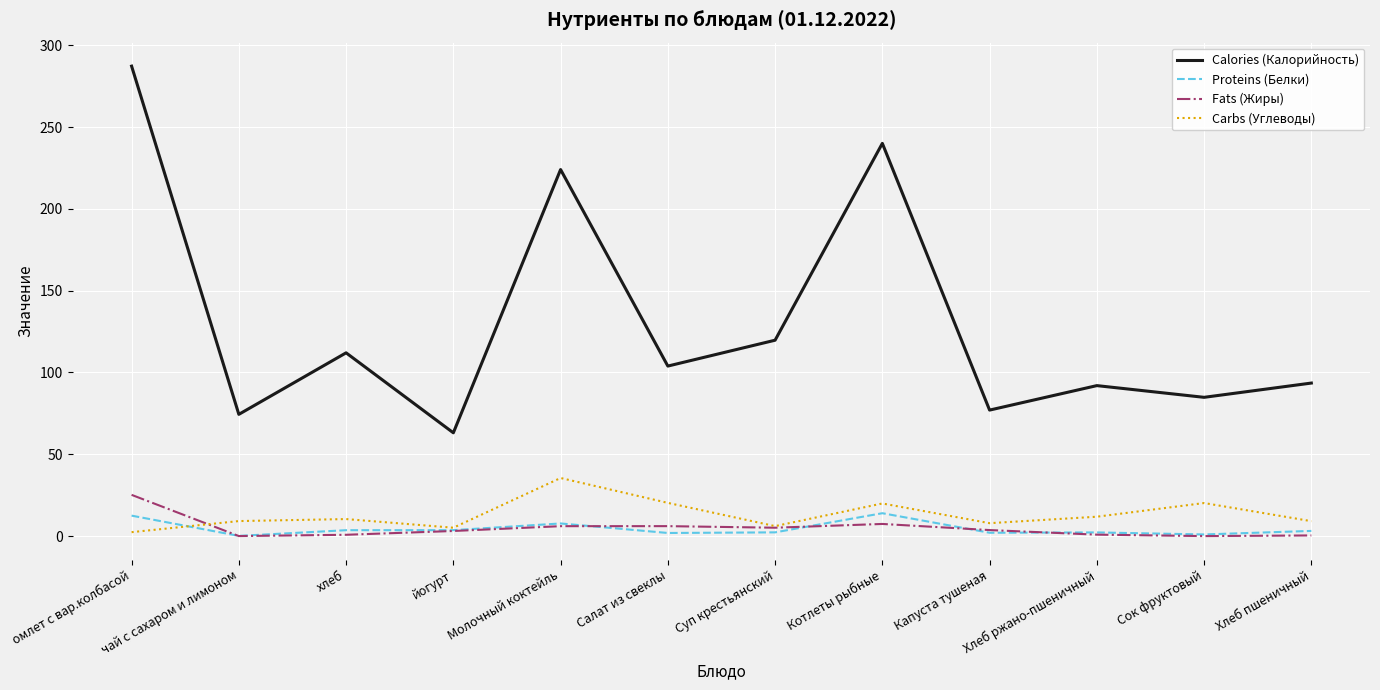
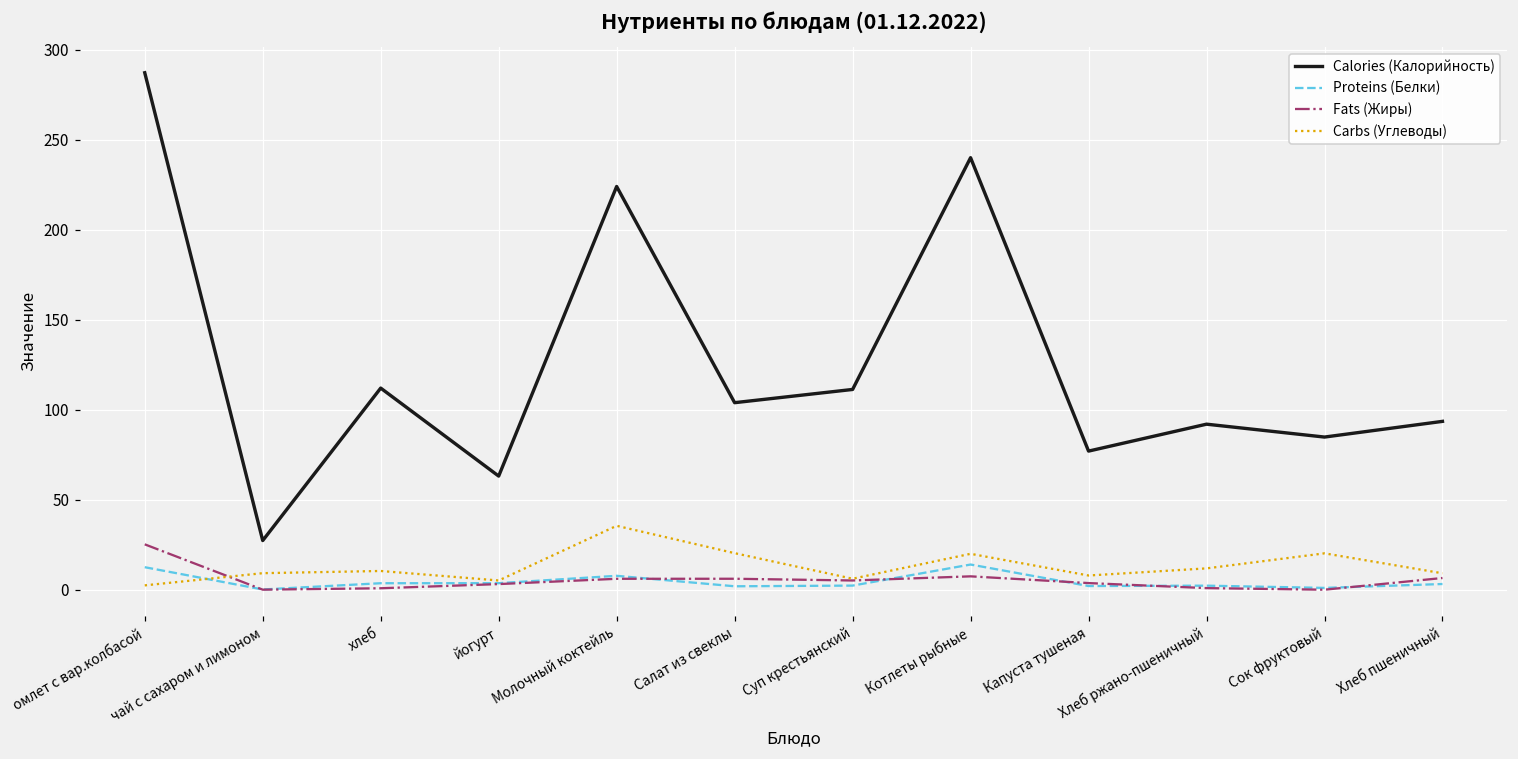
Calories (Калорийность), чай с сахаром и лимоном: 74 -> 27
Calories (Калорийность), Суп крестьянский: 120 -> 111
Fats (Жиры), Хлеб пшеничный: 0 -> 7
